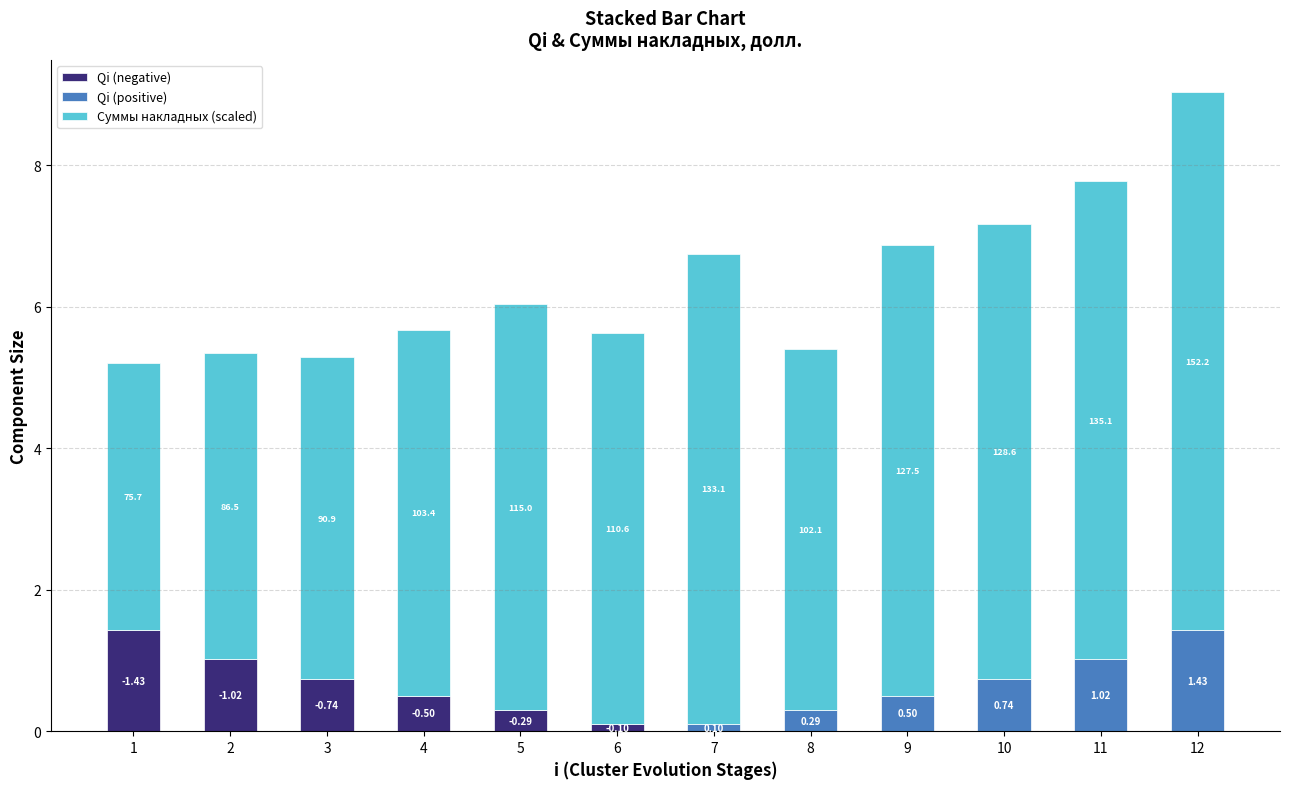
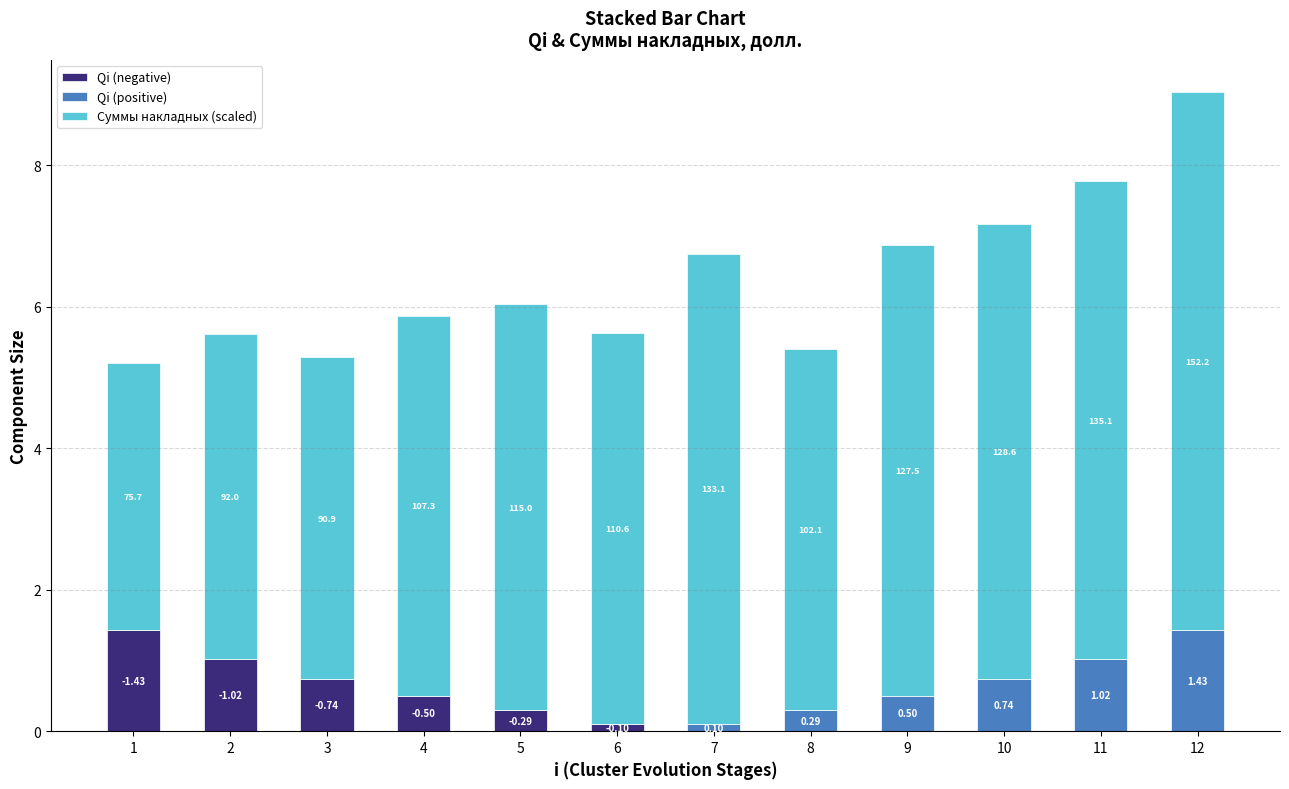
Суммы накладных (scaled), 2: 86.5 -> 92.0
Суммы накладных (scaled), 4: 103.4 -> 107.3
